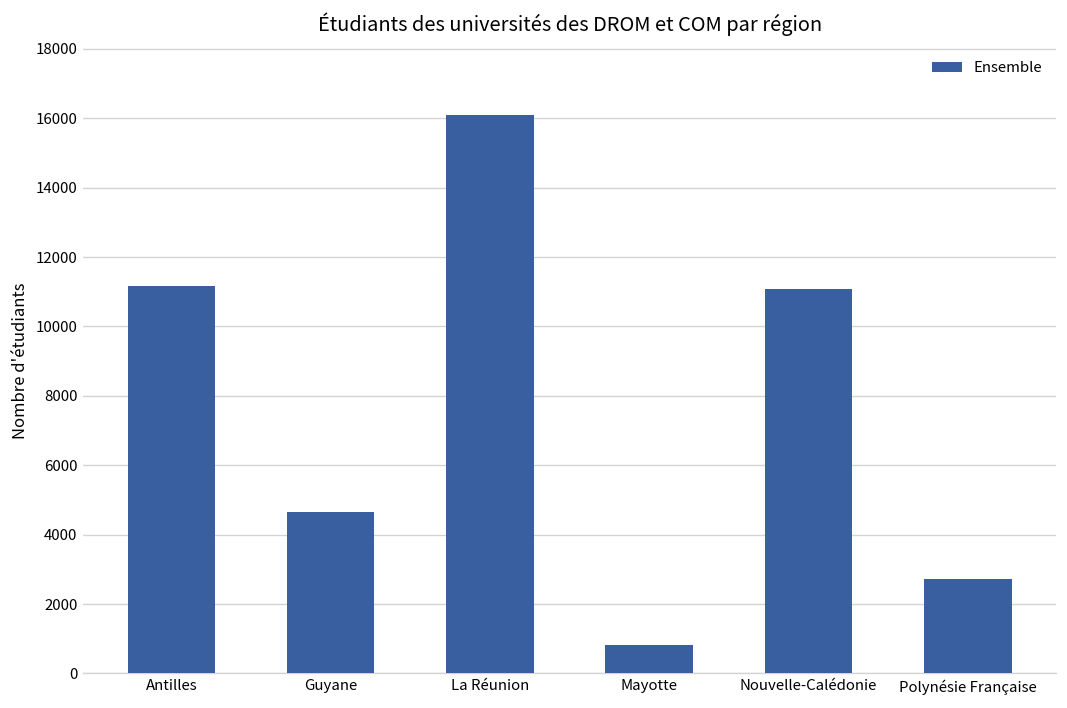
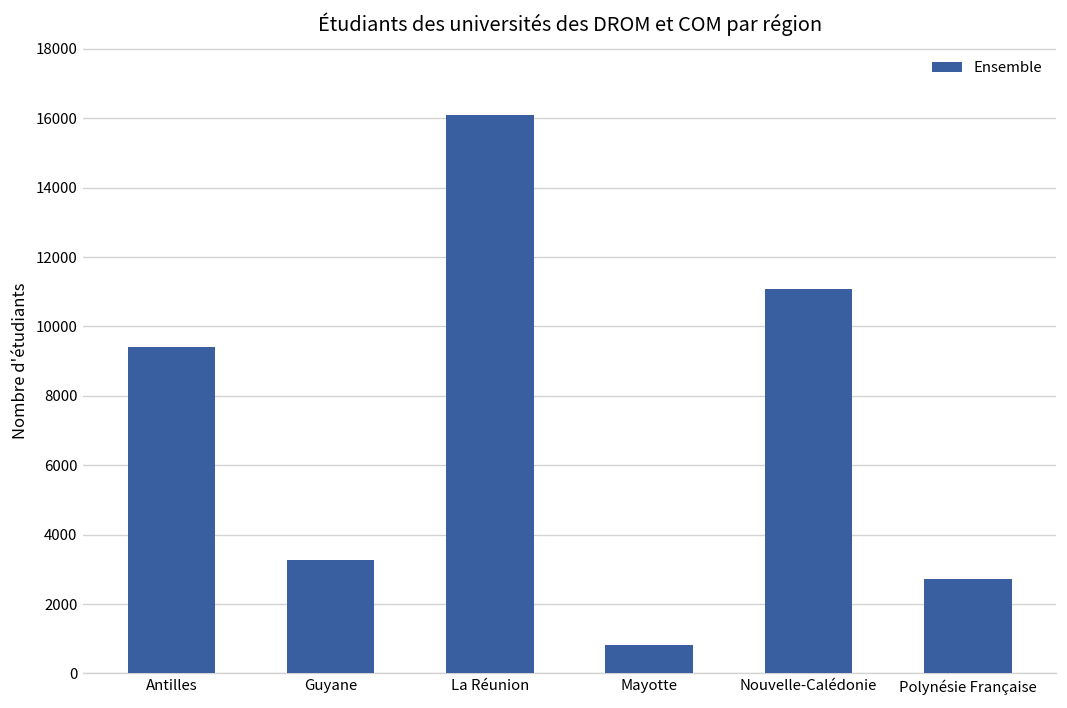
Antilles: 11200 -> 9400
Guyane: 4600 -> 3300
